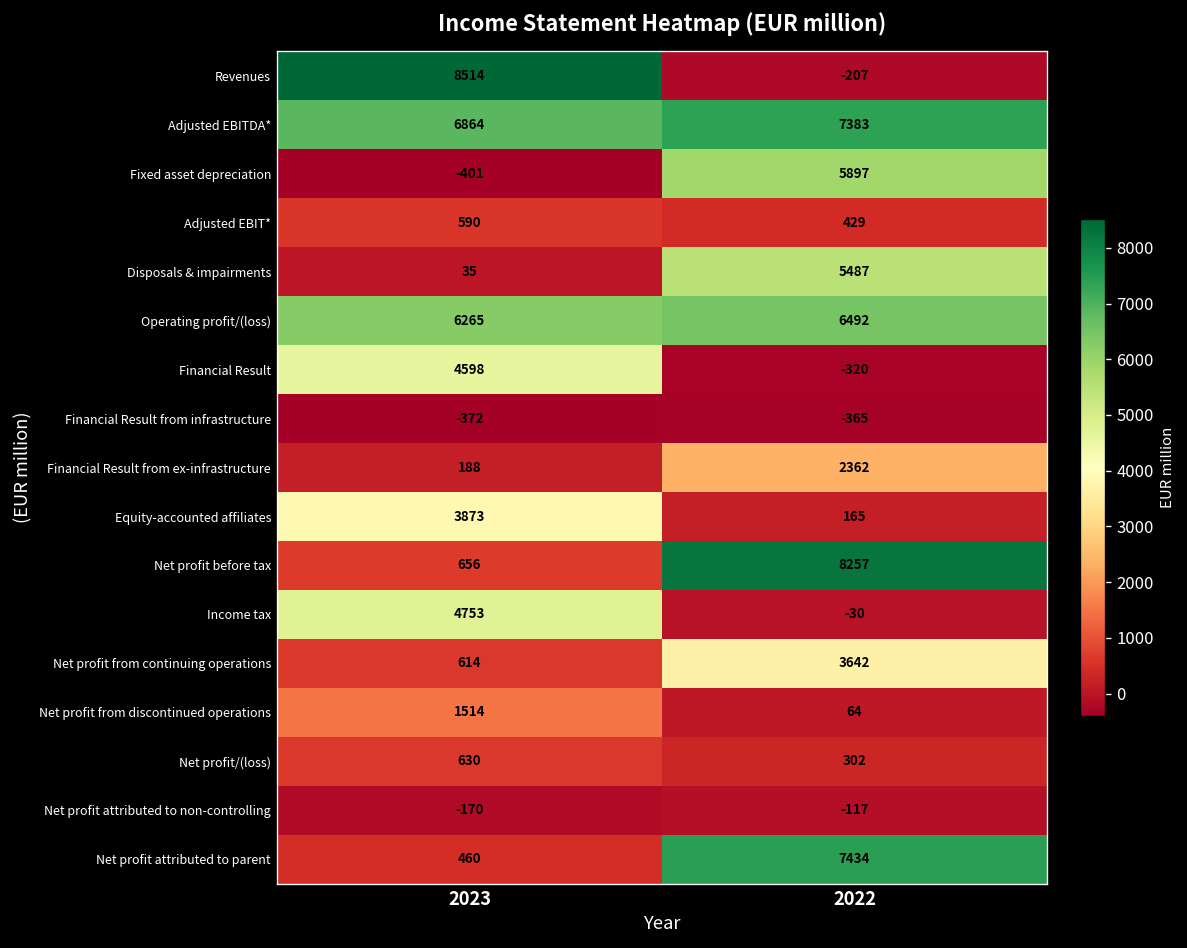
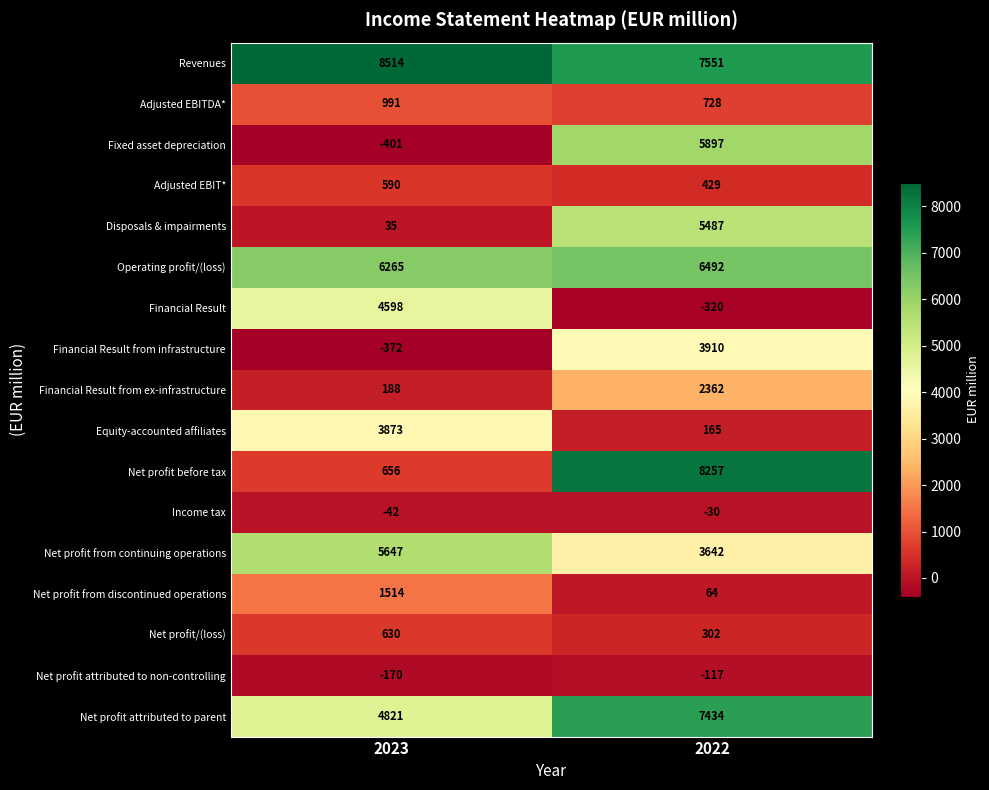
Revenues, 2022: -207 -> 7551
Adjusted EBITDA*, 2023: 6864 -> 991
Adjusted EBITDA*, 2022: 7383 -> 728
Financial Result from infrastructure, 2022: -365 -> 3910
Income tax, 2023: 4753 -> -42
Net profit from continuing operations, 2023: 614 -> 5647
Net profit attributed to parent, 2023: 460 -> 4821
